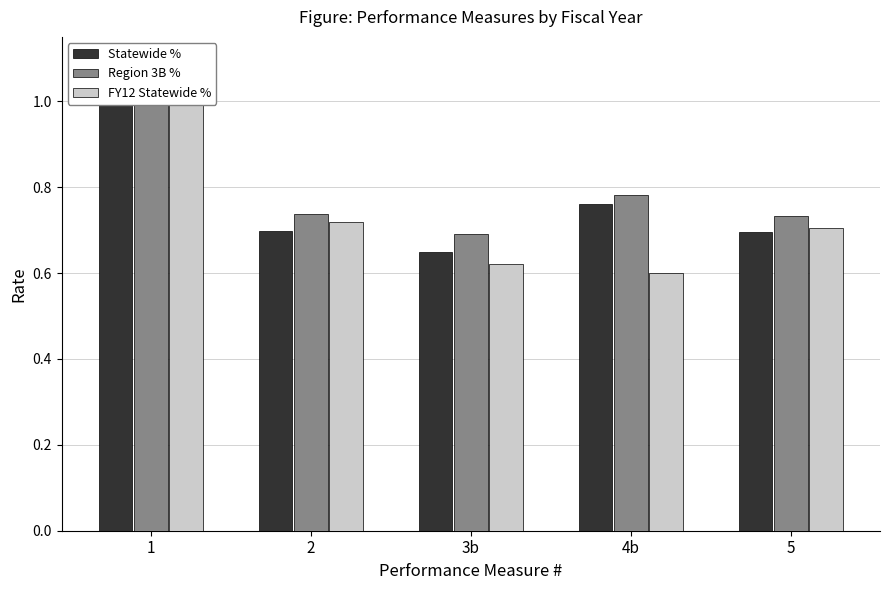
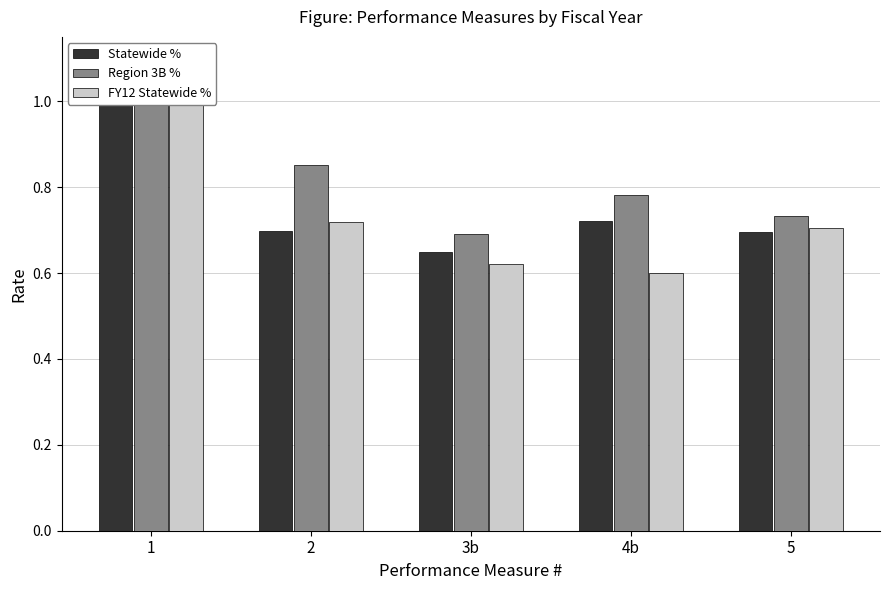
Region 3B %, 2: 0.74 -> 0.85
Statewide %, 4b: 0.76 -> 0.72
